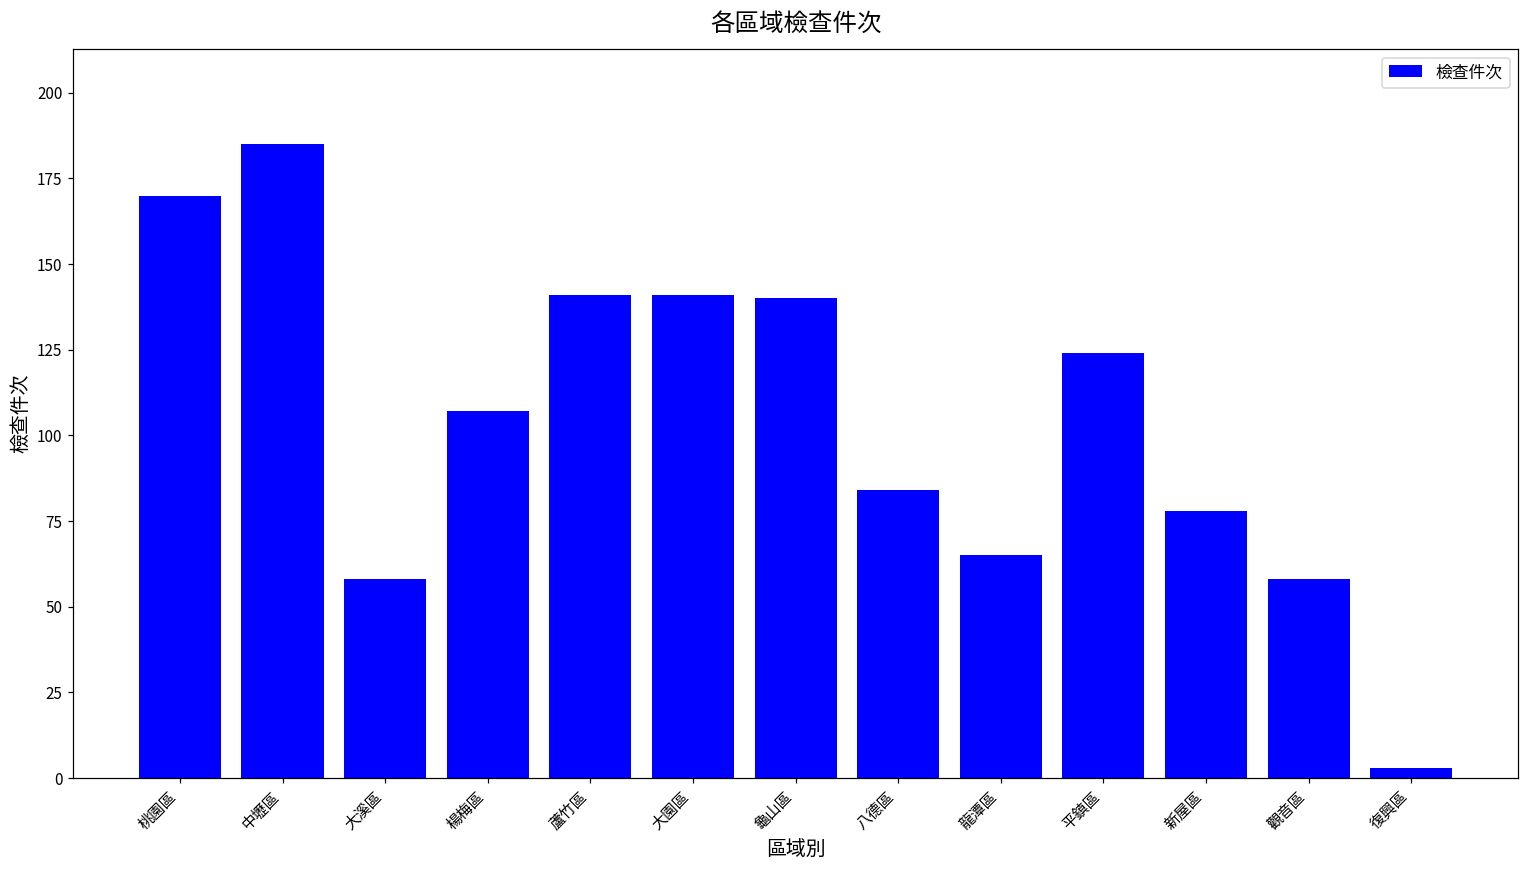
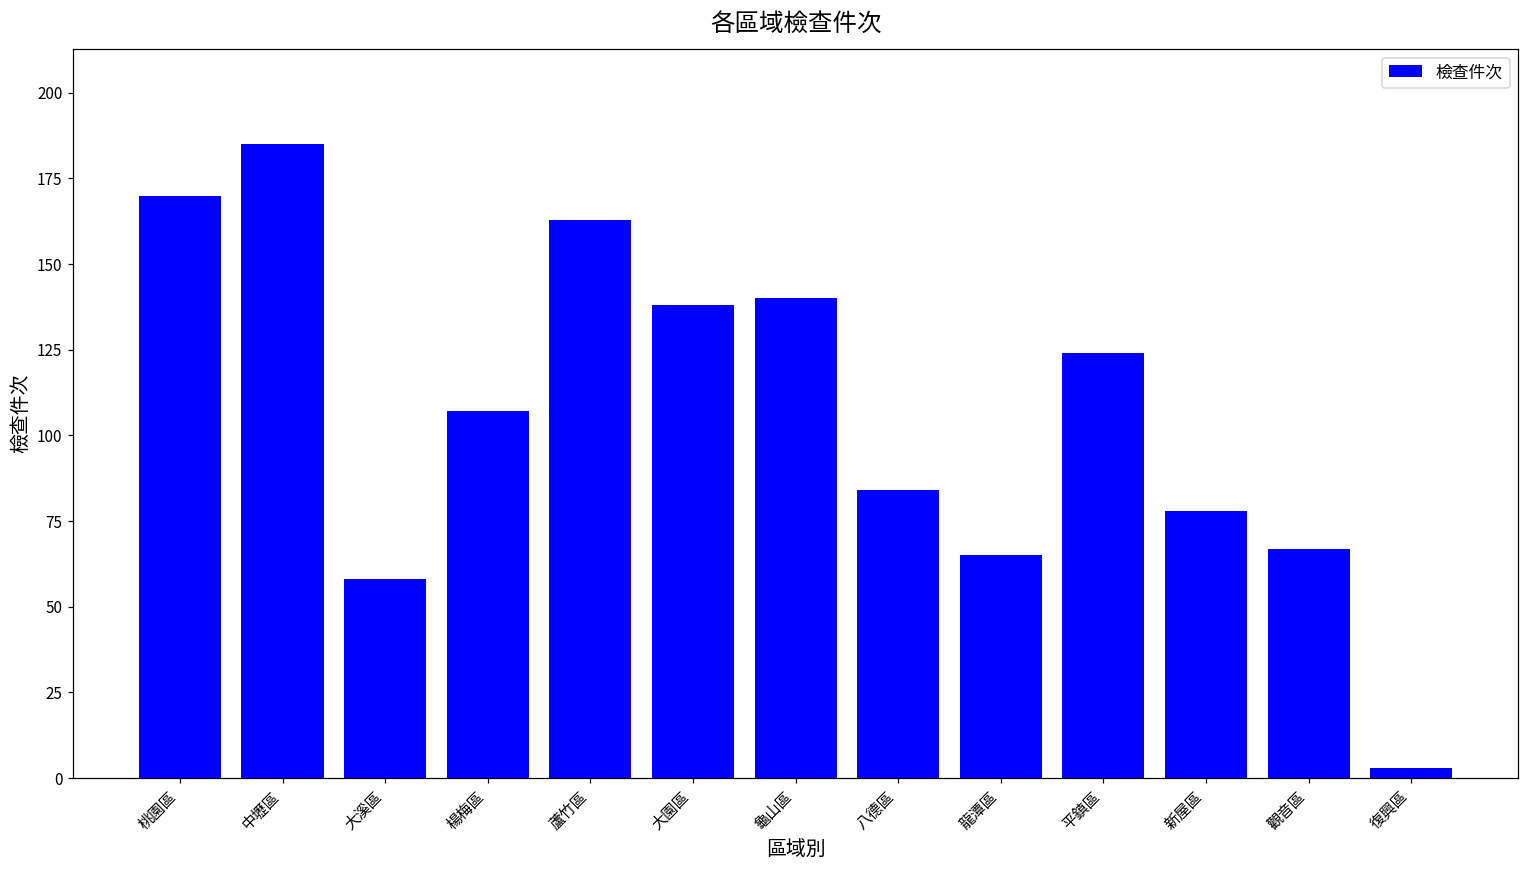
蘆竹區: 141 -> 163
大園區: 141 -> 138
觀音區: 58 -> 67
